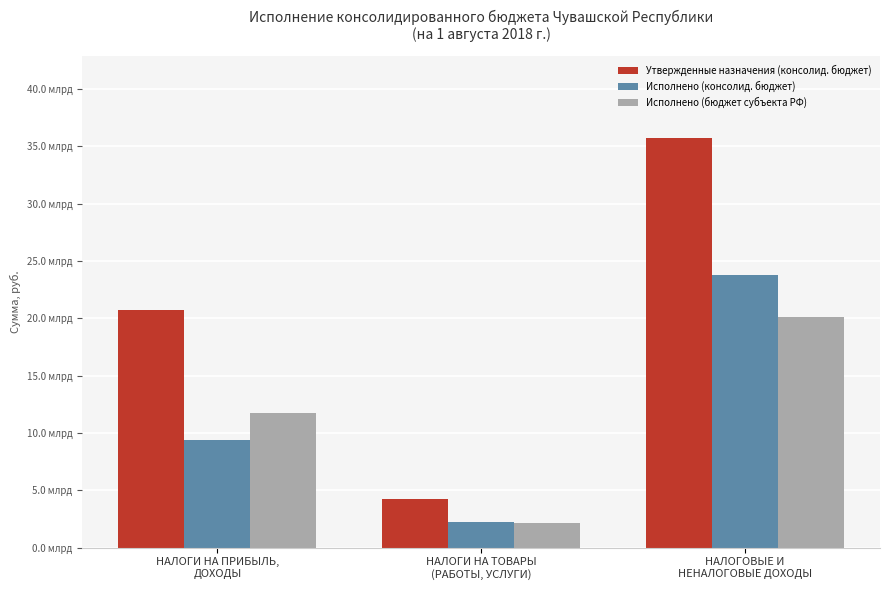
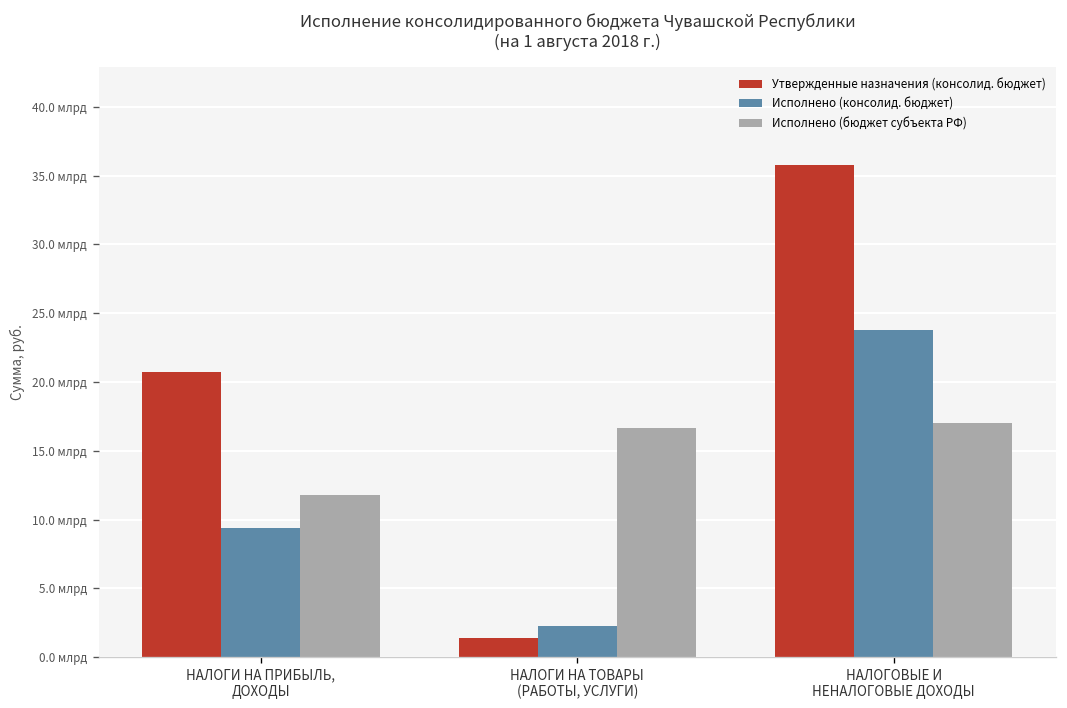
Утвержденные назначения (консолид. бюджет), НАЛОГИ НА ТОВАРЫ (РАБОТЫ, УСЛУГИ): 4.2 млрд -> 1.4 млрд
Исполнено (бюджет субъекта РФ), НАЛОГИ НА ТОВАРЫ (РАБОТЫ, УСЛУГИ): 2.1 млрд -> 16.7 млрд
Исполнено (бюджет субъекта РФ), НАЛОГОВЫЕ И НЕНАЛОГОВЫЕ ДОХОДЫ: 20.2 млрд -> 17.0 млрд
